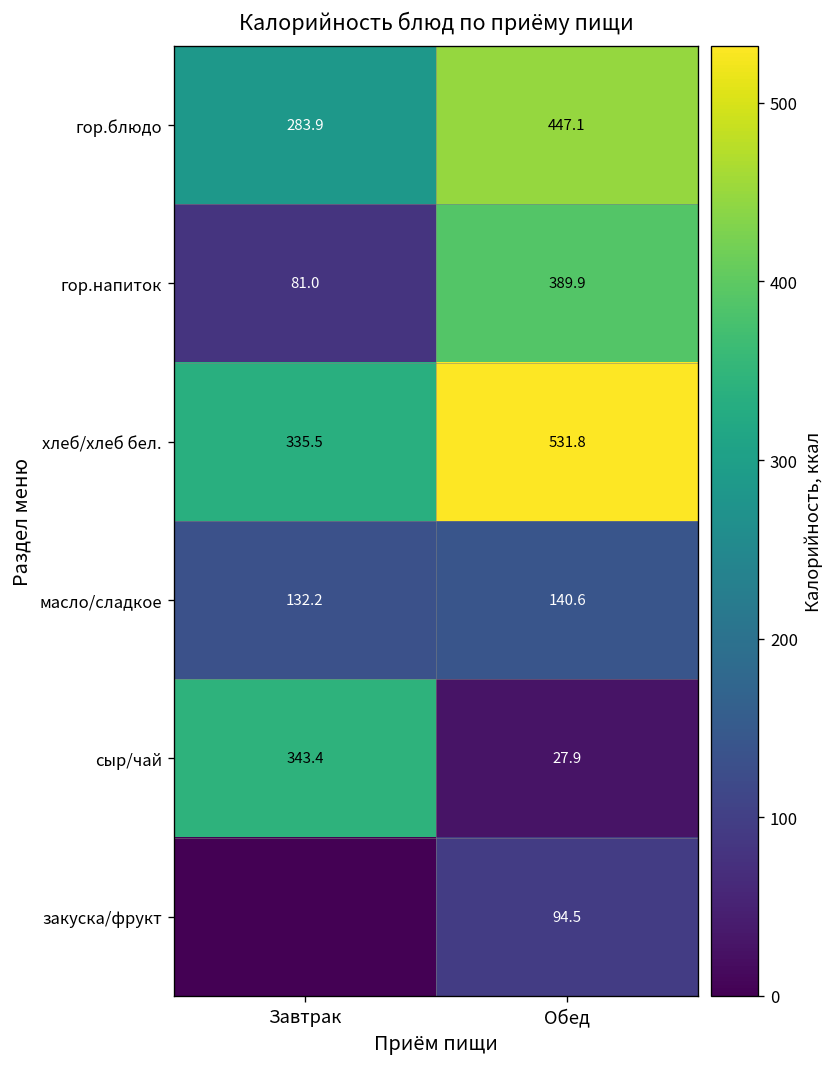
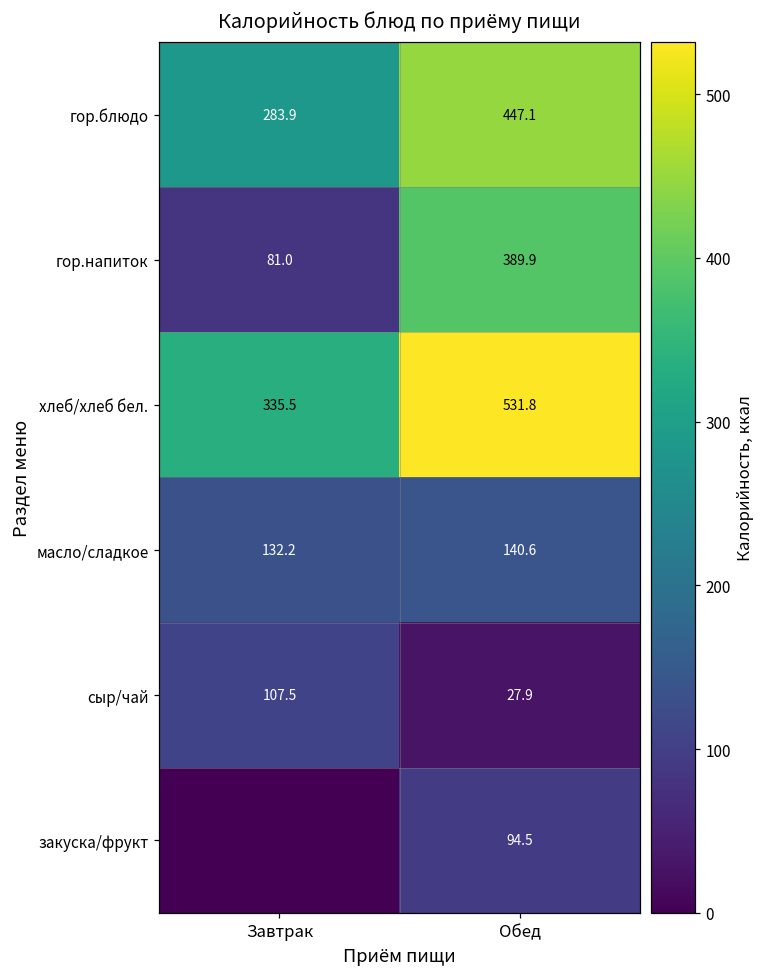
сыр/чай, Завтрак: 343.4 -> 107.5
